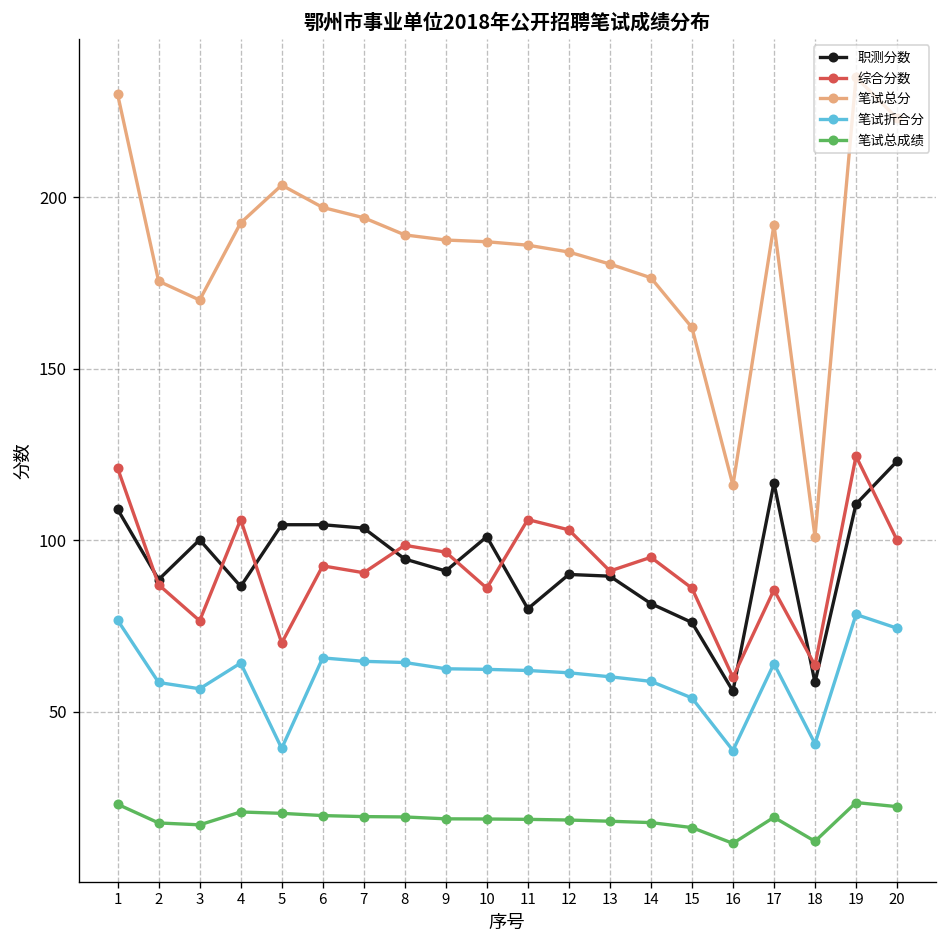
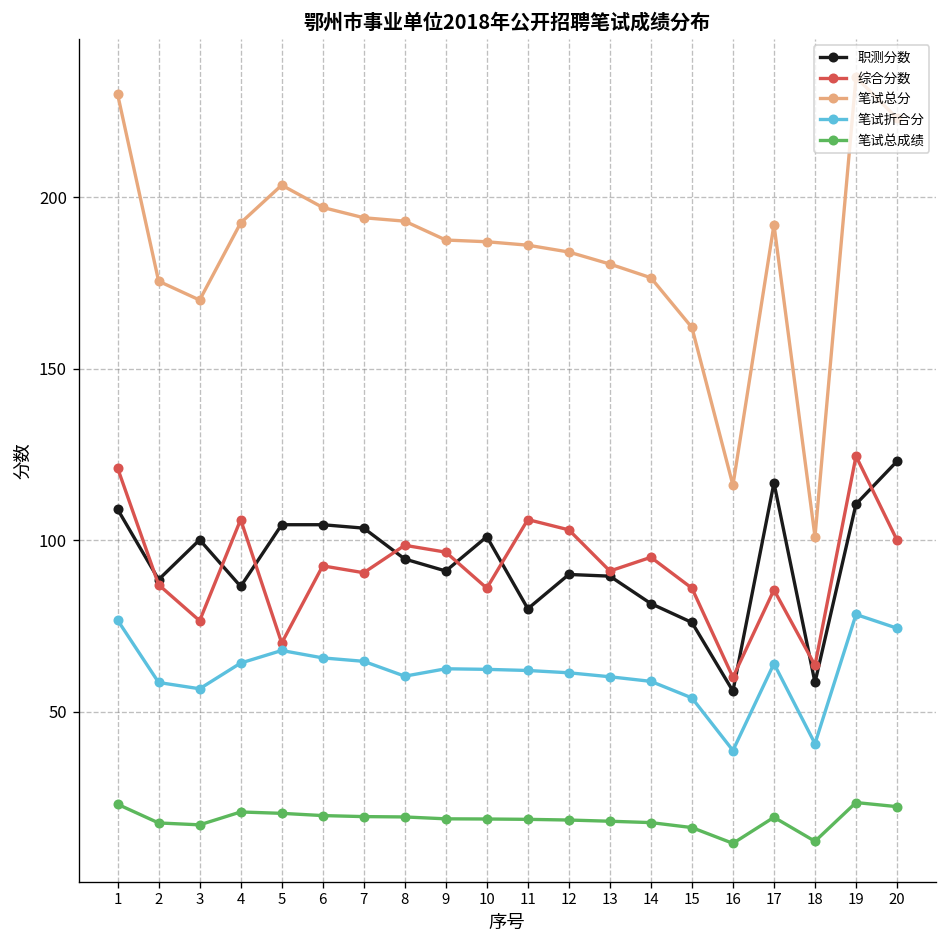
笔试折合分, 5: 39 -> 68
笔试总分, 8: 189 -> 193
笔试折合分, 8: 64 -> 60
